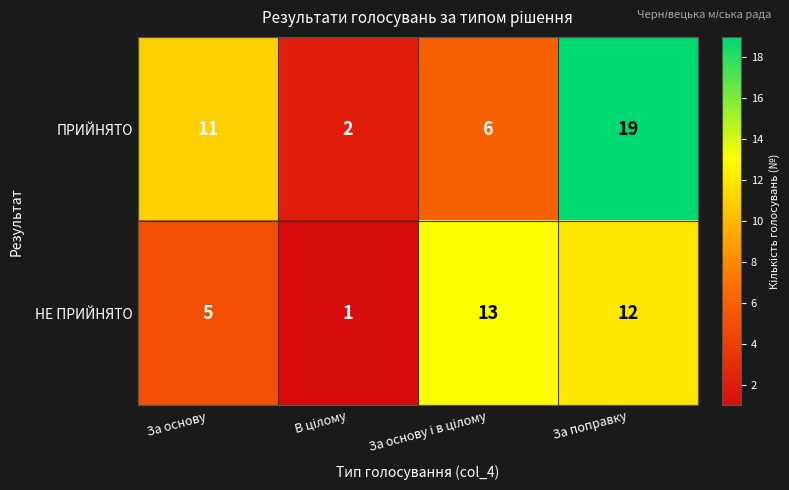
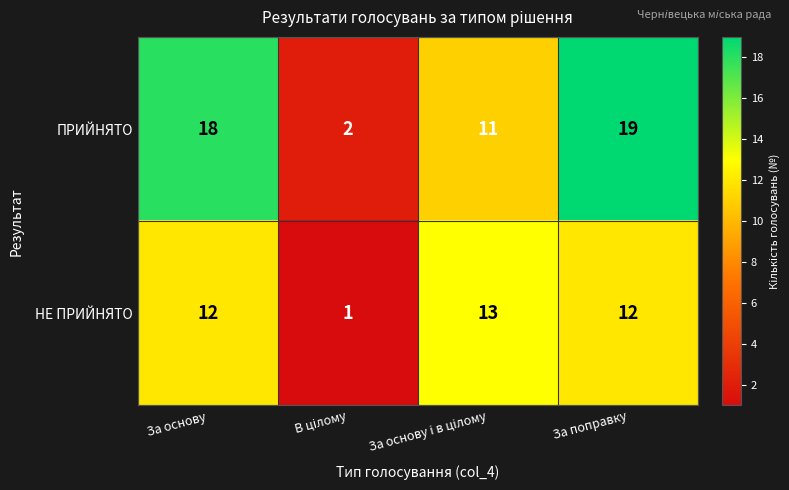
ПРИЙНЯТО, За основу: 11 -> 18
ПРИЙНЯТО, За основу і в цілому: 6 -> 11
НЕ ПРИЙНЯТО, За основу: 5 -> 12
